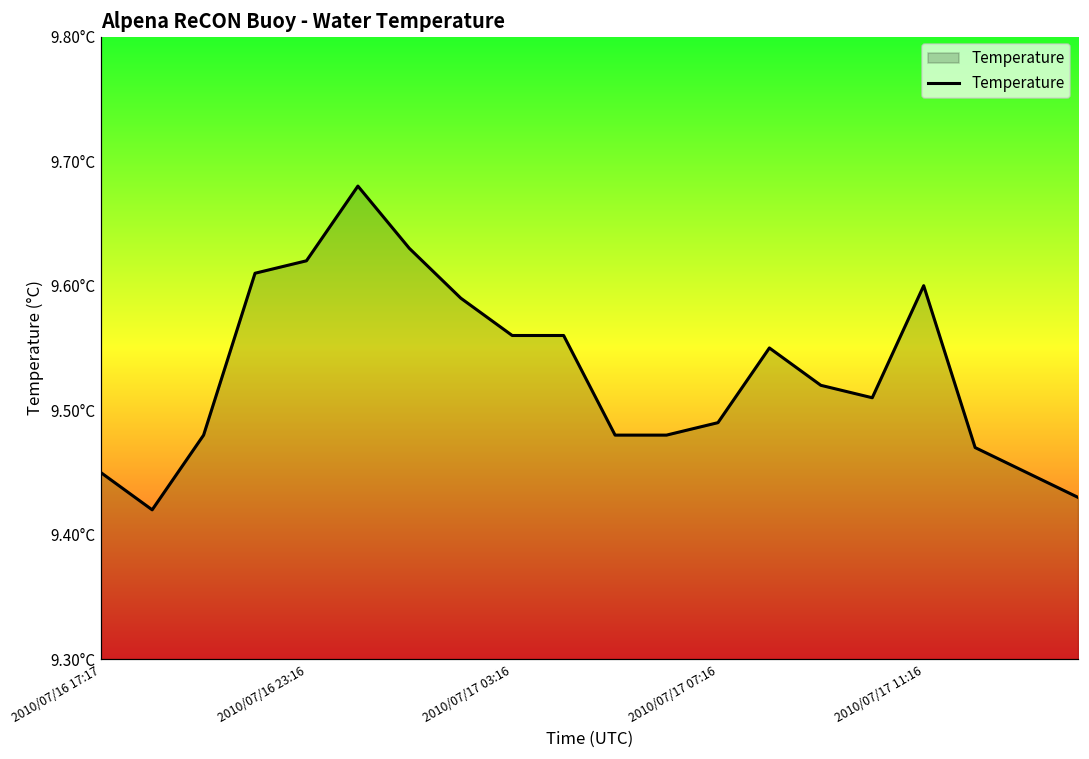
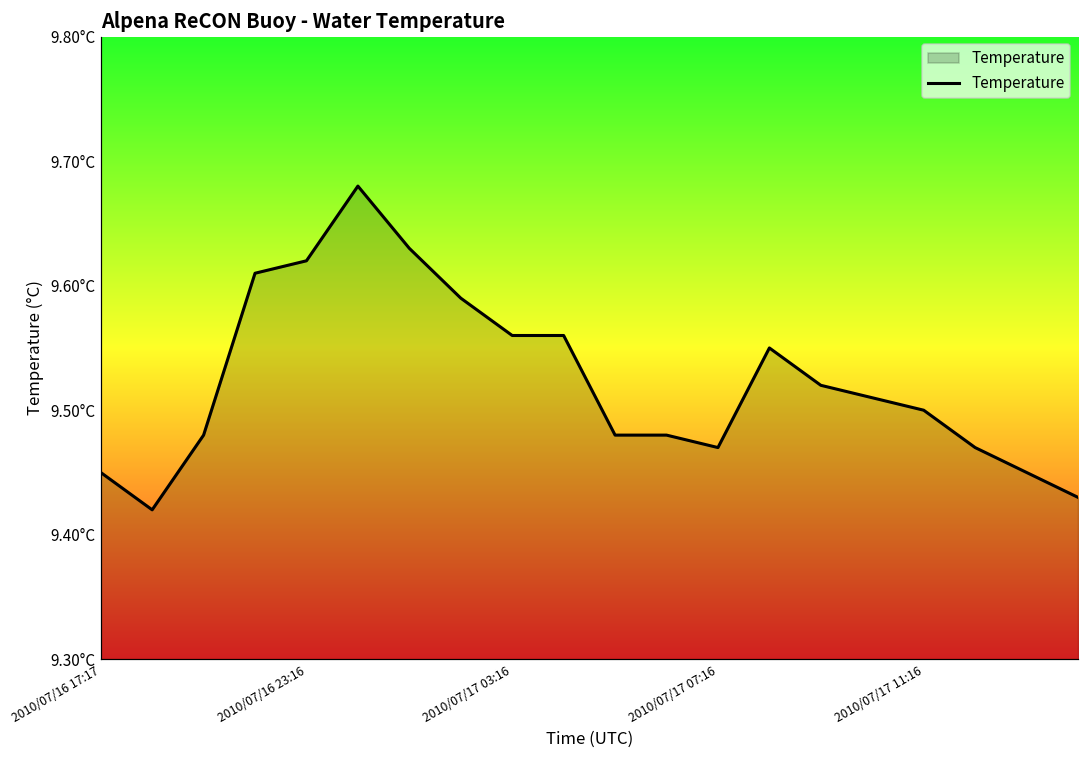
2010/07/17 07:16: 9.49°C -> 9.47°C
2010/07/17 11:16: 9.6°C -> 9.5°C
